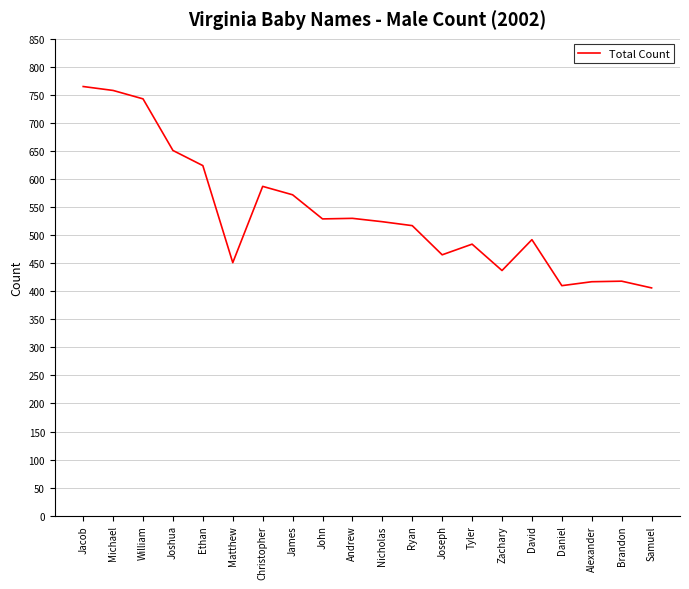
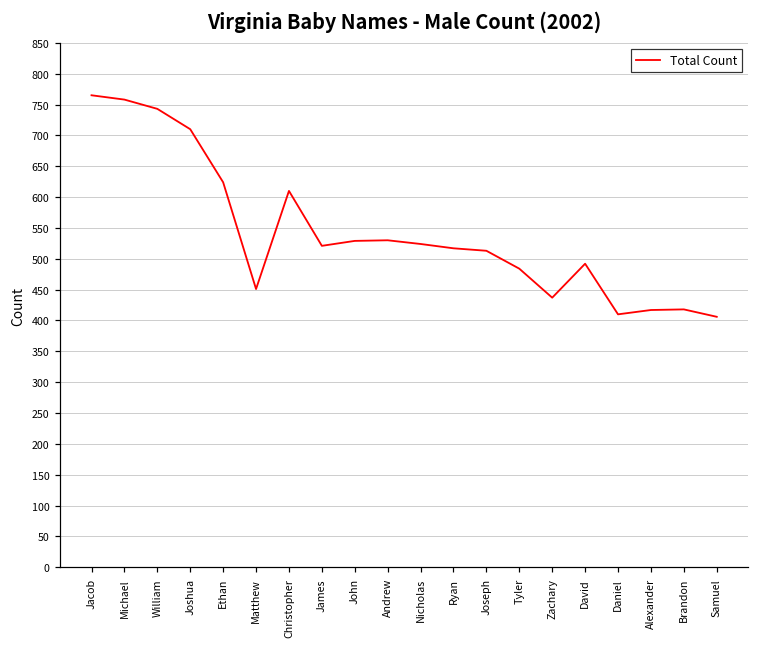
Joshua: 650 -> 710
Christopher: 590 -> 610
James: 570 -> 520
Joseph: 470 -> 510
